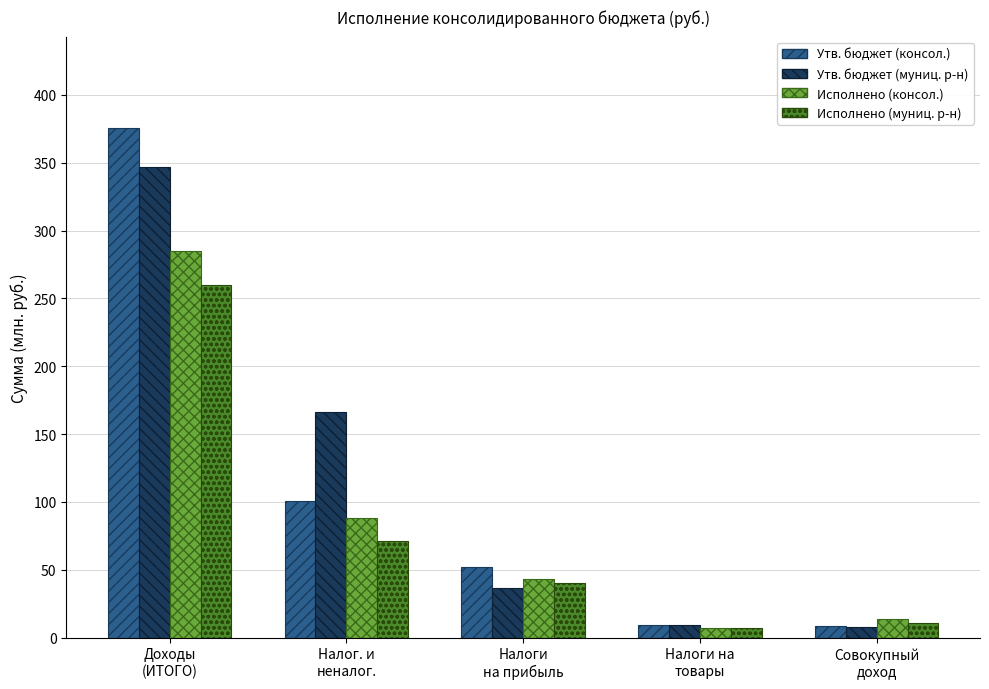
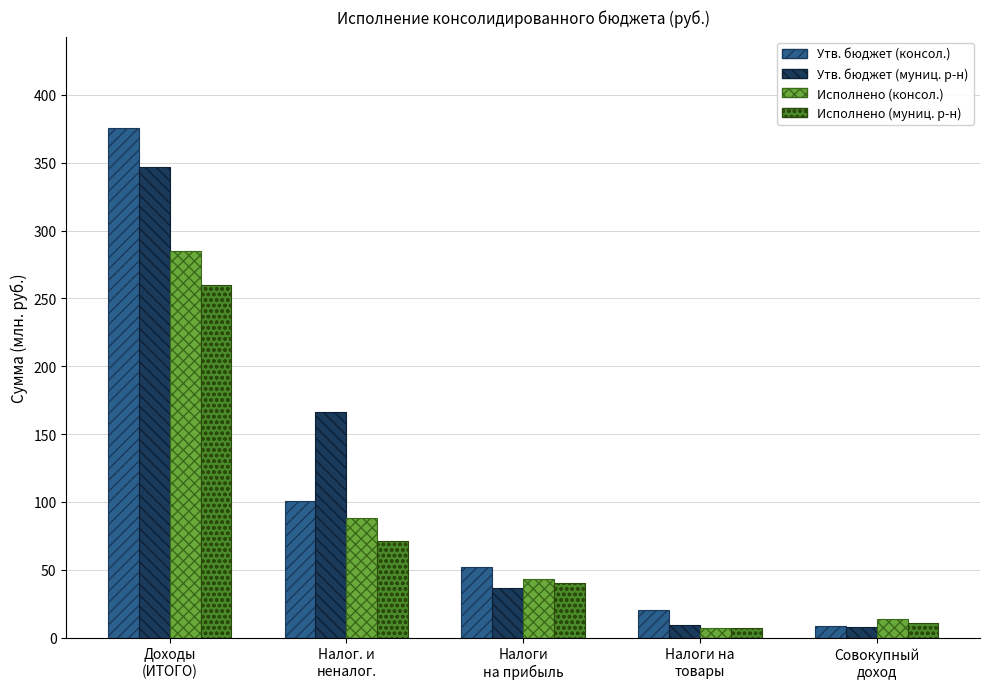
Утв. бюджет (консол.), Налоги на товары: 10 -> 21
